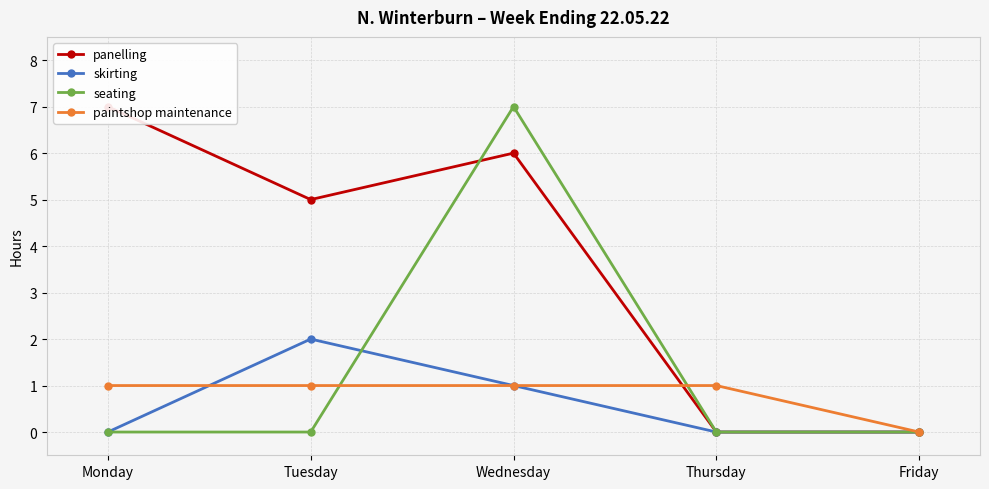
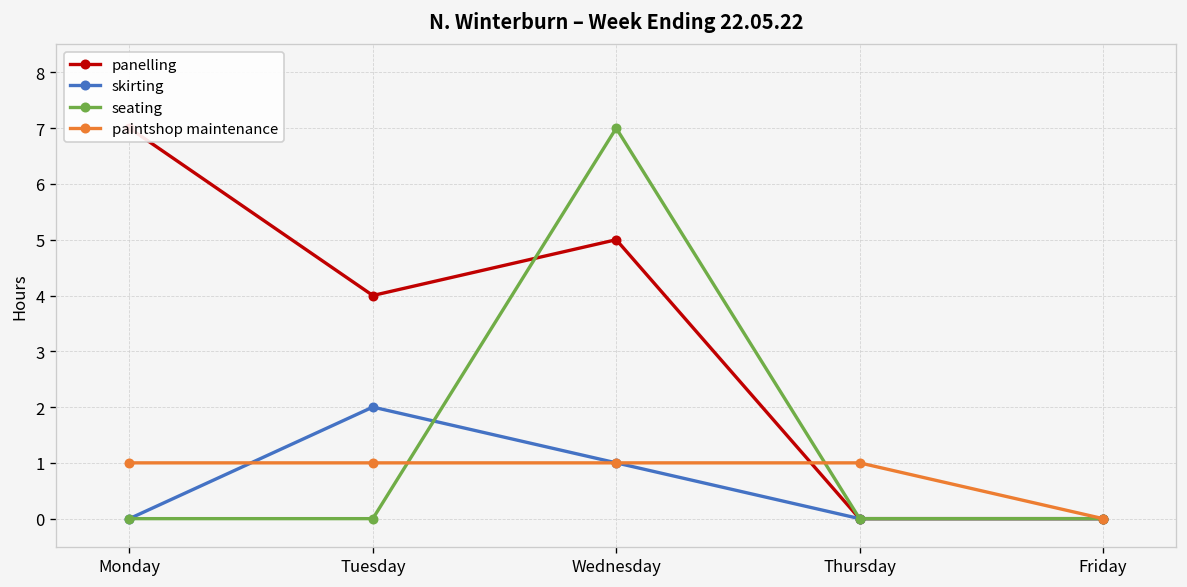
panelling, Tuesday: 5 -> 4
panelling, Wednesday: 6 -> 5
